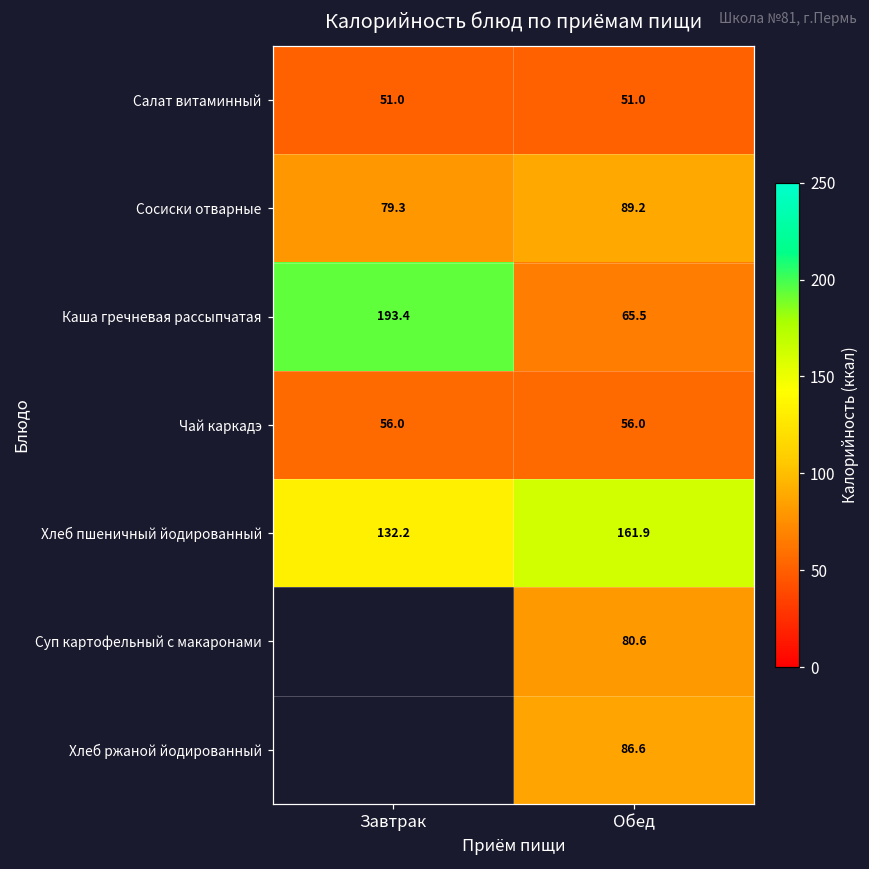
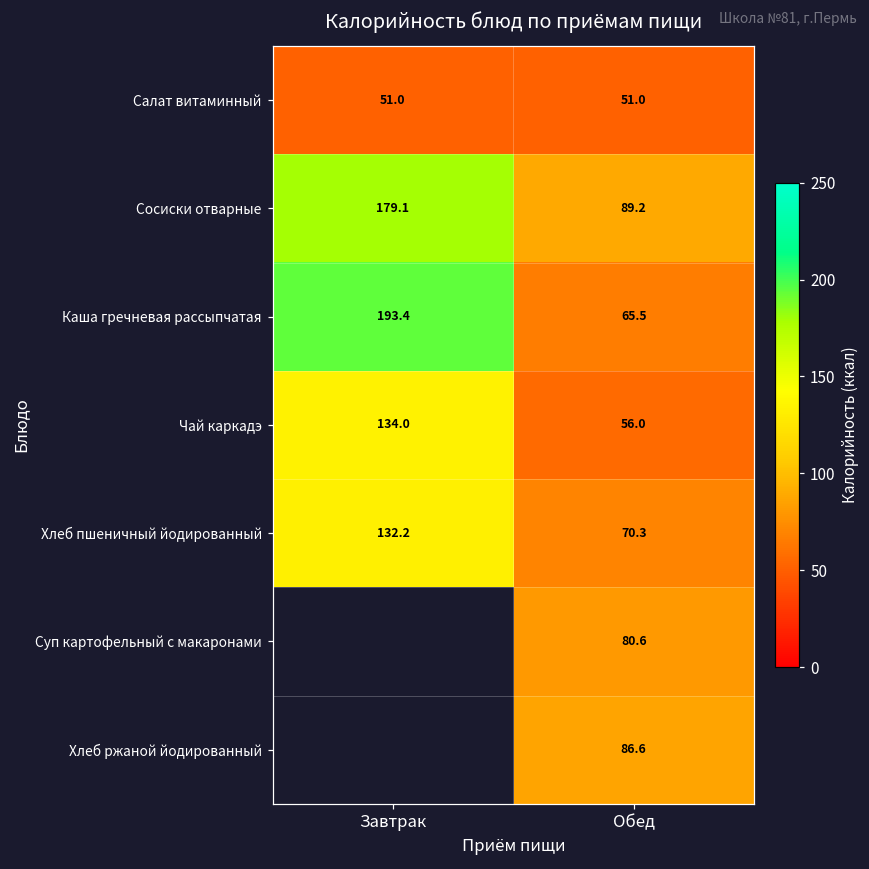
Сосиски отварные, Завтрак: 79.3 -> 179.1
Чай каркадэ, Завтрак: 56.0 -> 134.0
Хлеб пшеничный йодированный, Обед: 161.9 -> 70.3
